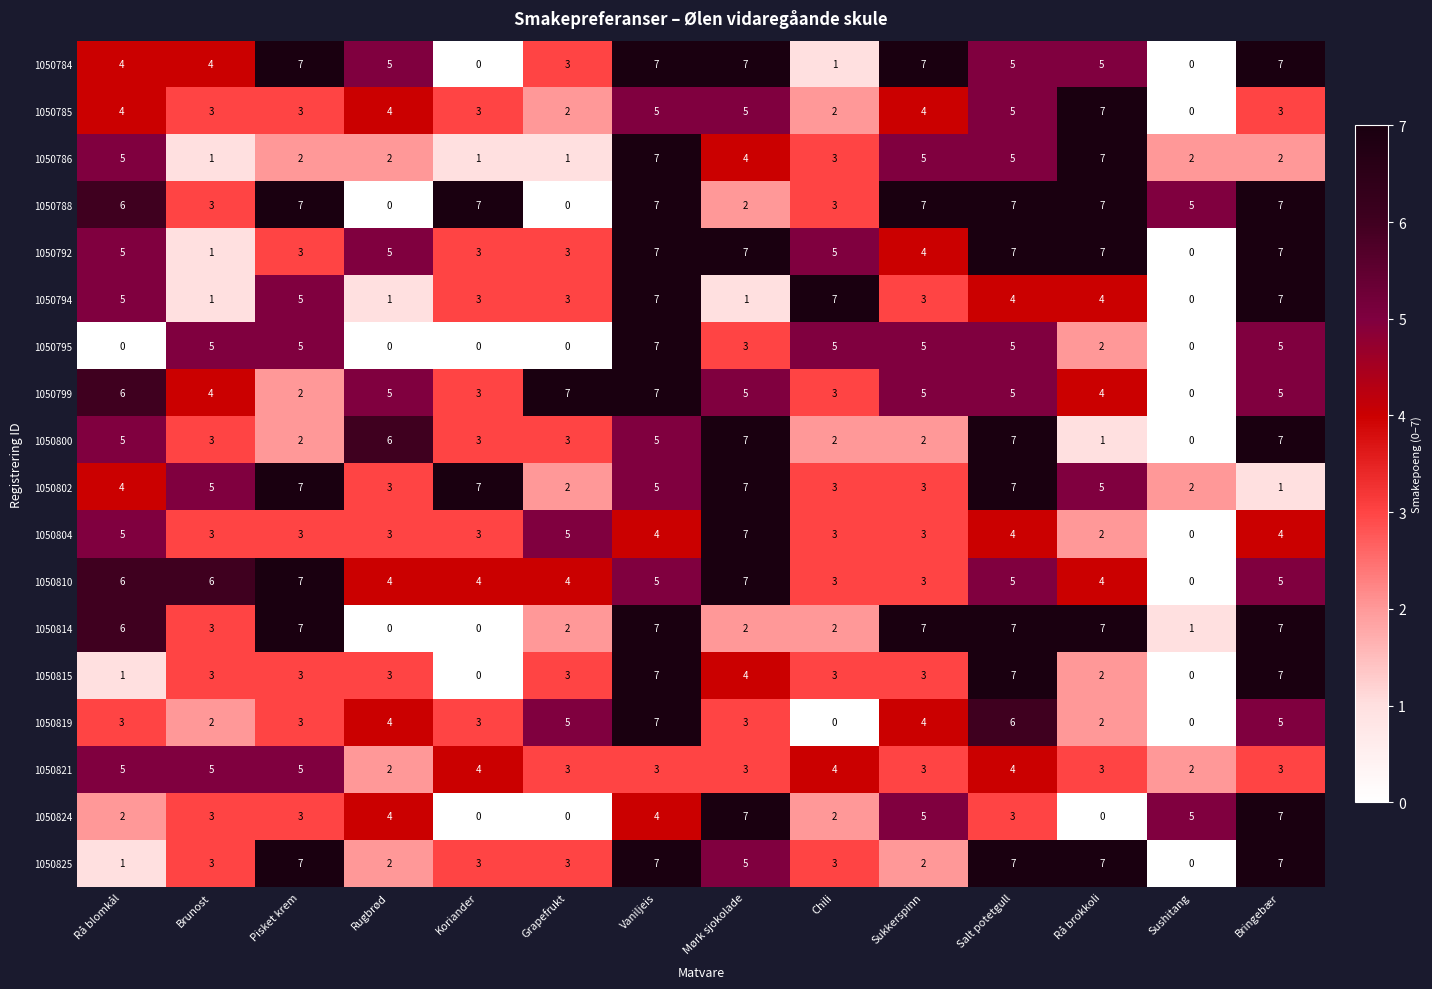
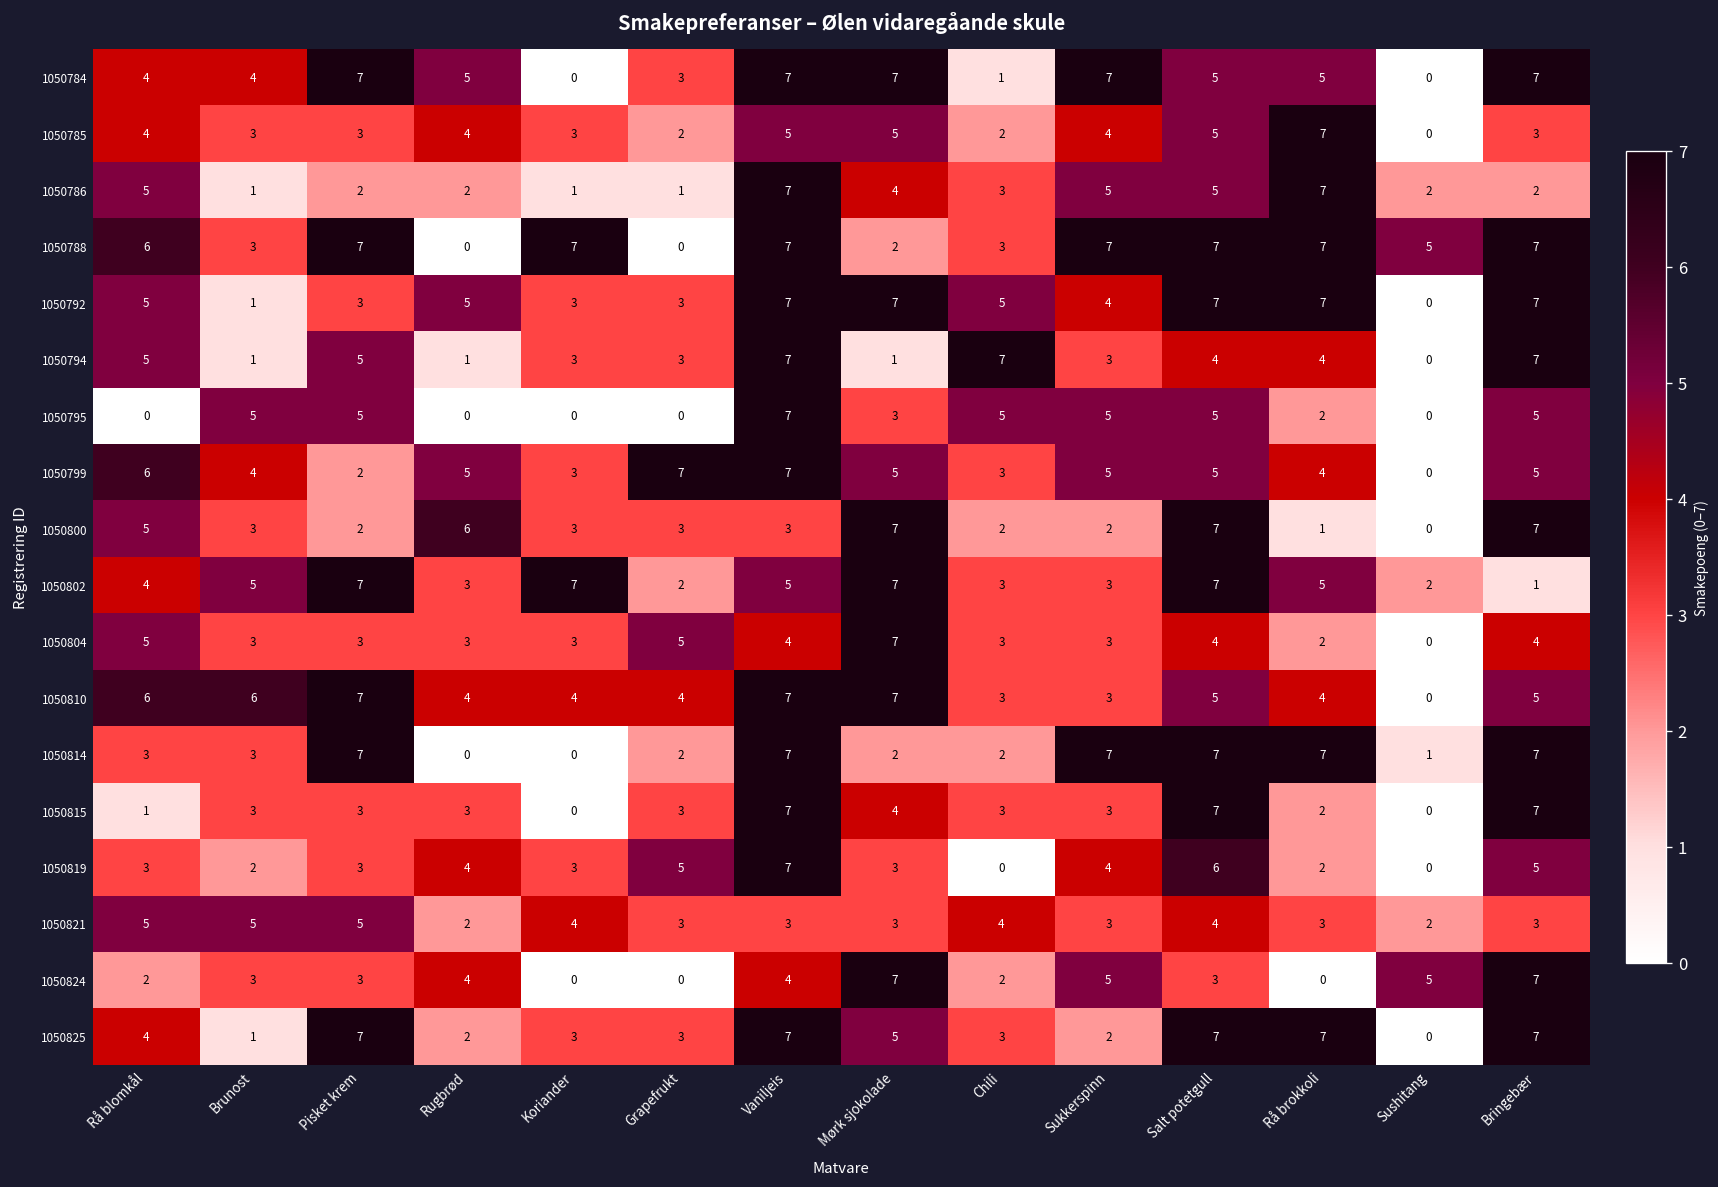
1050800, Vaniljeis: 5 -> 3
1050810, Vaniljeis: 5 -> 7
1050814, Rå blomkål: 6 -> 3
1050825, Rå blomkål: 1 -> 4
1050825, Brunost: 3 -> 1
